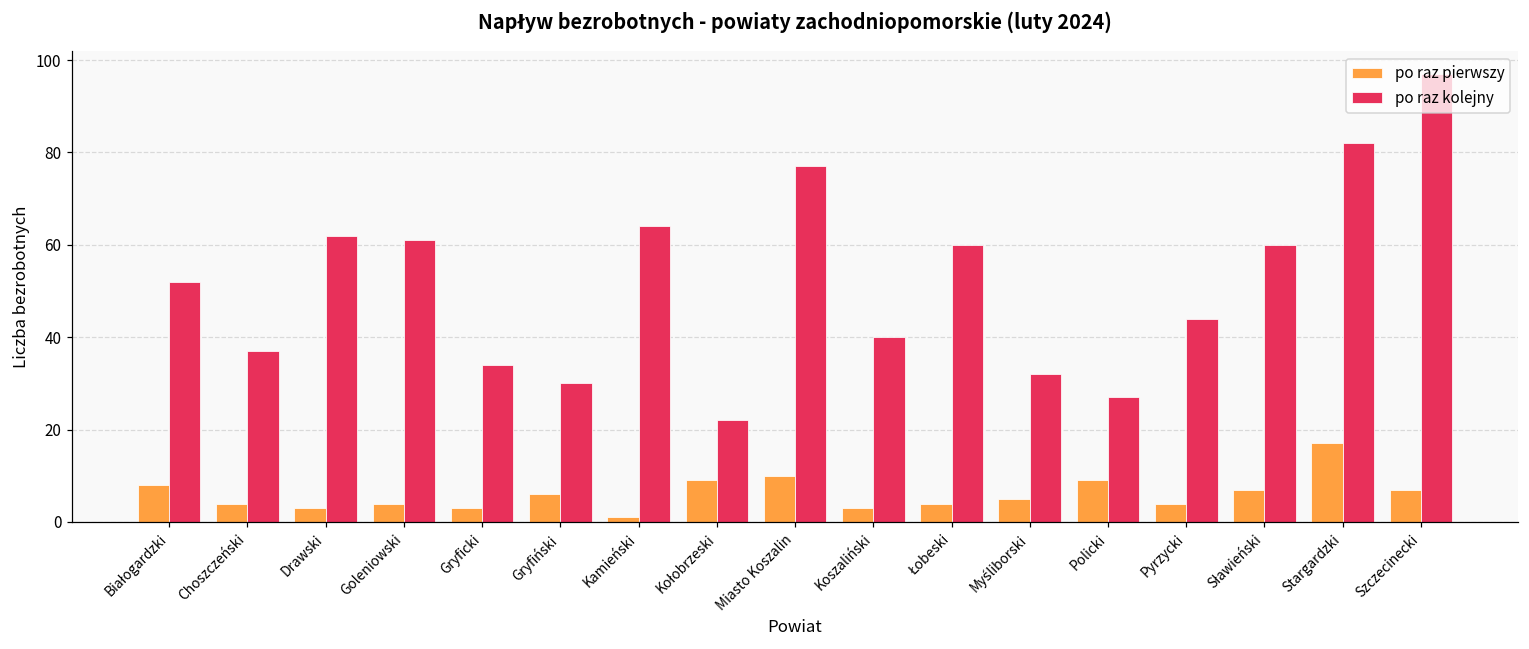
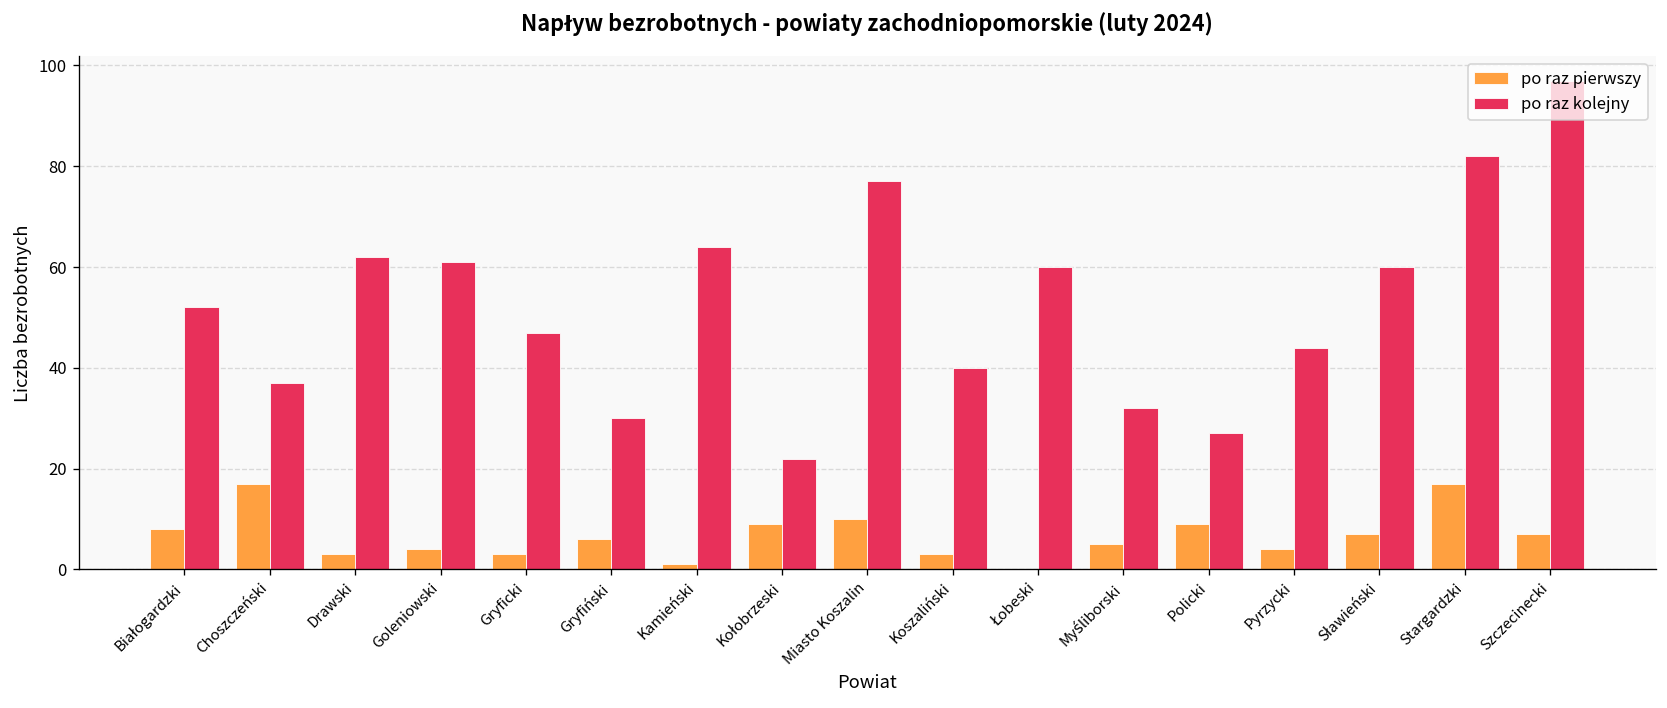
po raz pierwszy, Choszczeński: 4 -> 17
po raz kolejny, Gryficki: 34 -> 47
po raz pierwszy, Łobeski: 4 -> 0
